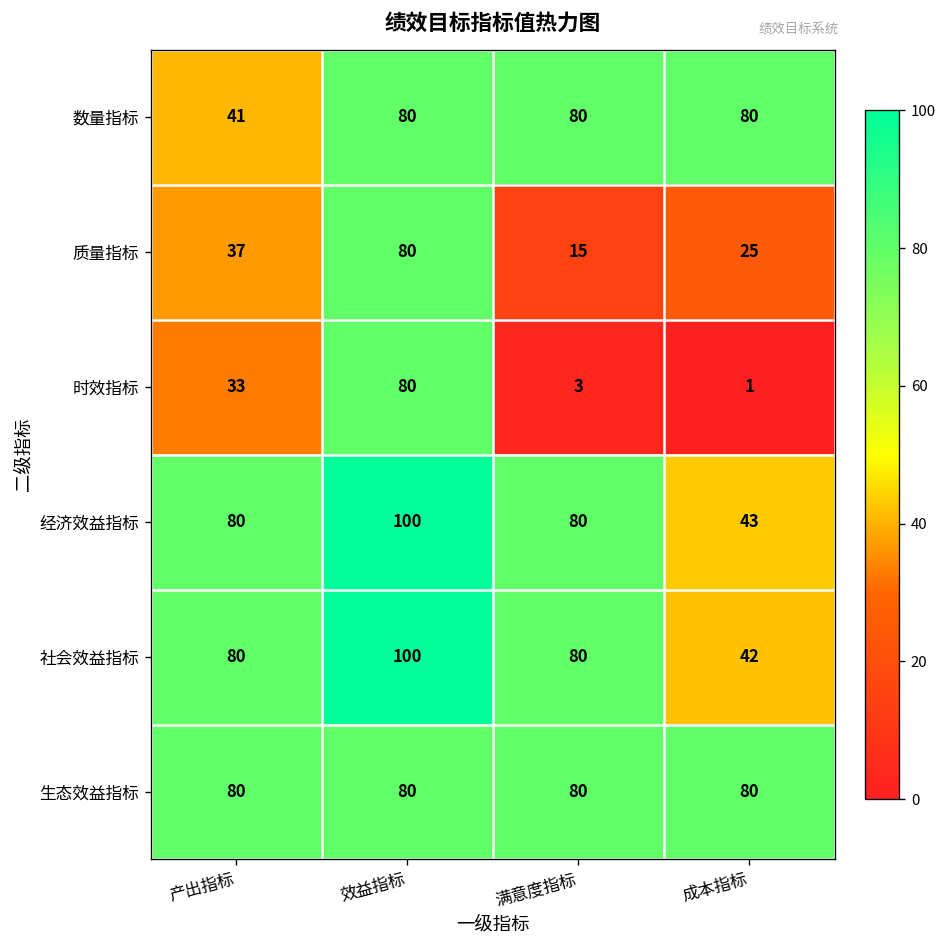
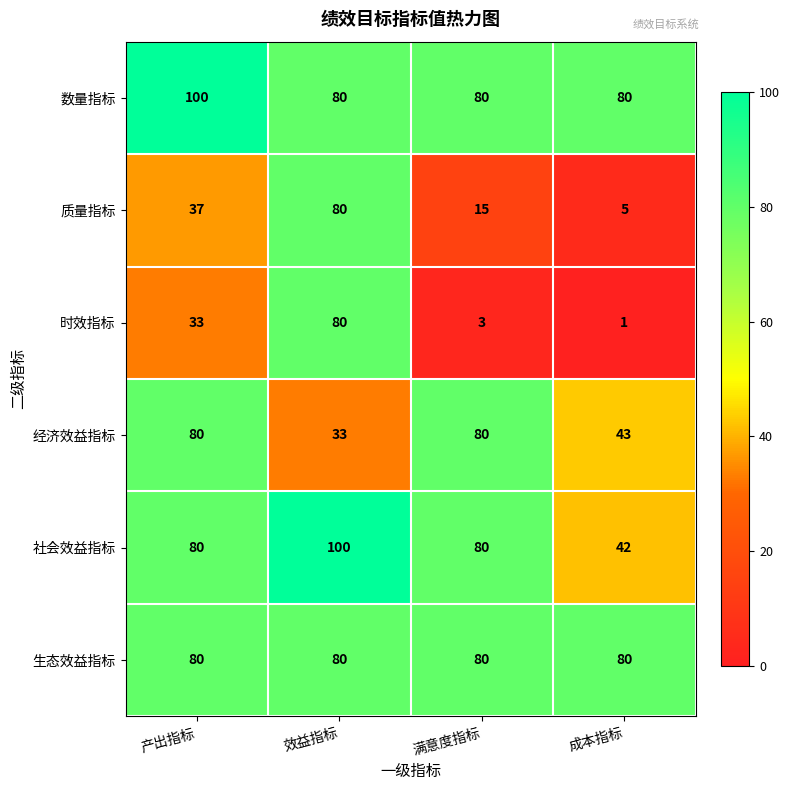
数量指标, 产出指标: 41 -> 100
质量指标, 成本指标: 25 -> 5
经济效益指标, 效益指标: 100 -> 33
